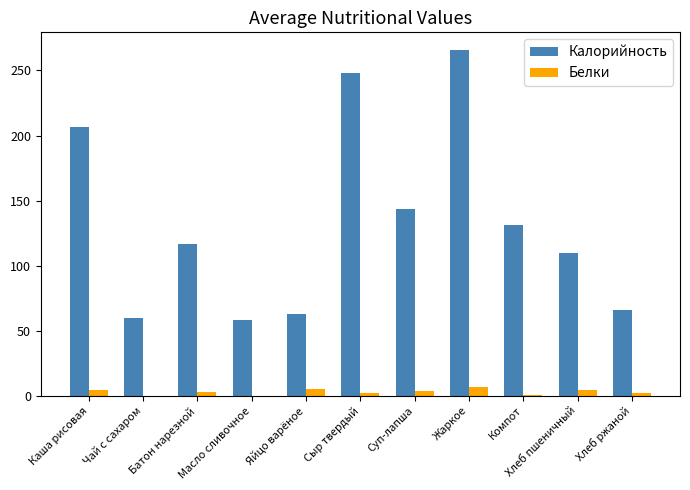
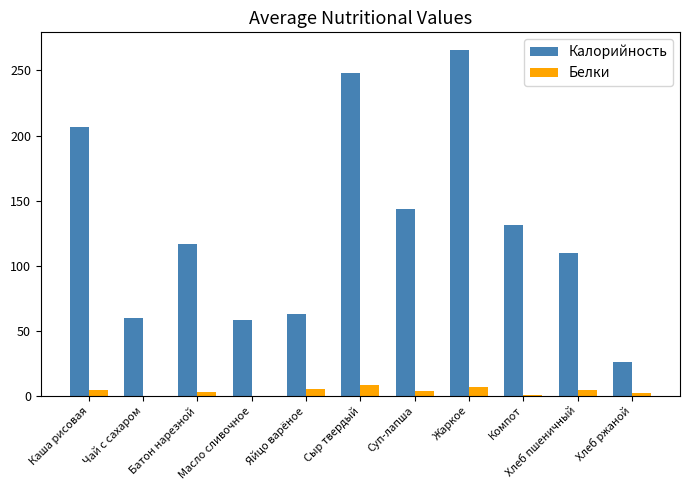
Белки, Сыр твердый: 2 -> 9
Калорийность, Хлеб ржаной: 66 -> 26
